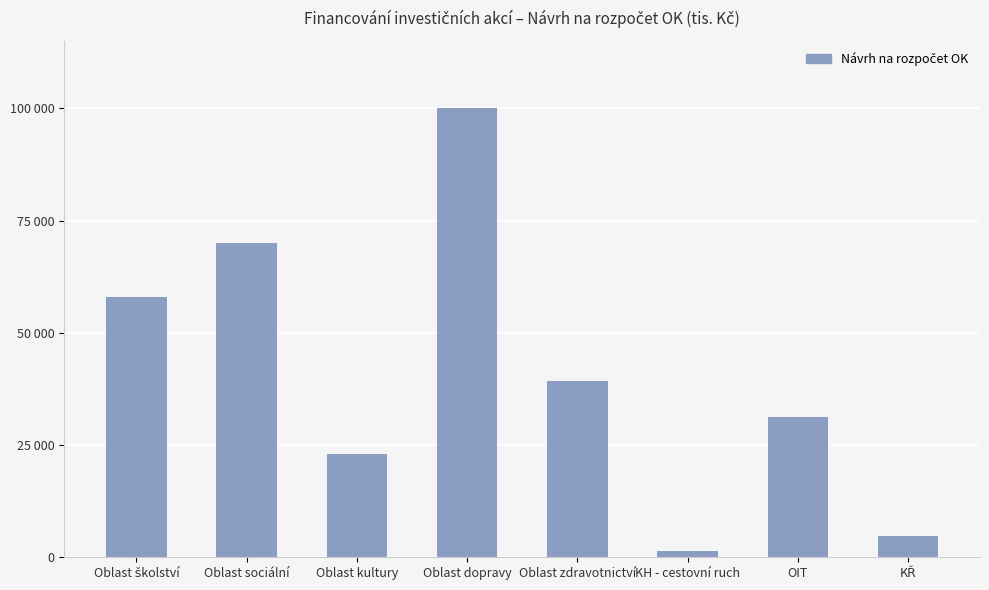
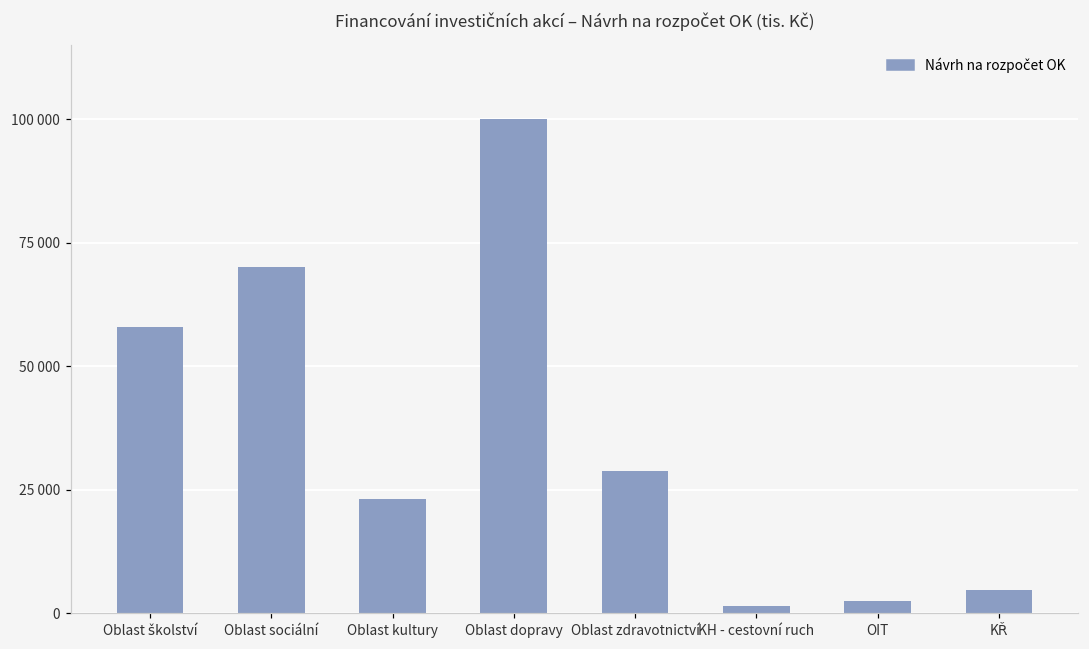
Oblast zdravotnictví: 39000 -> 29000
OIT: 31000 -> 2000
